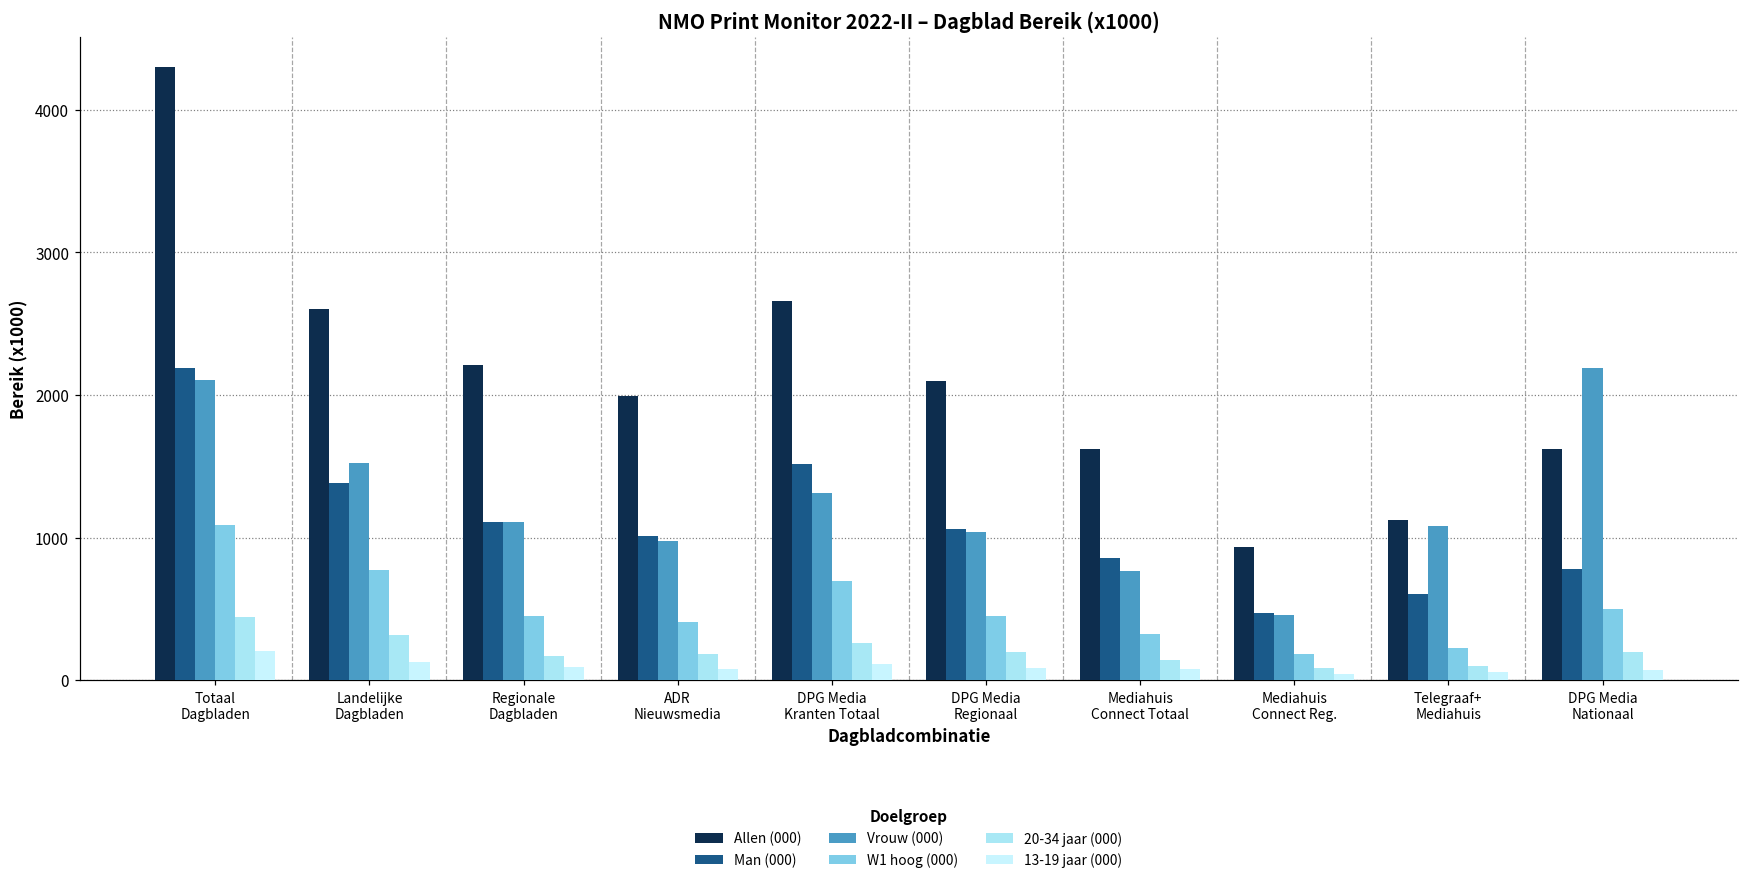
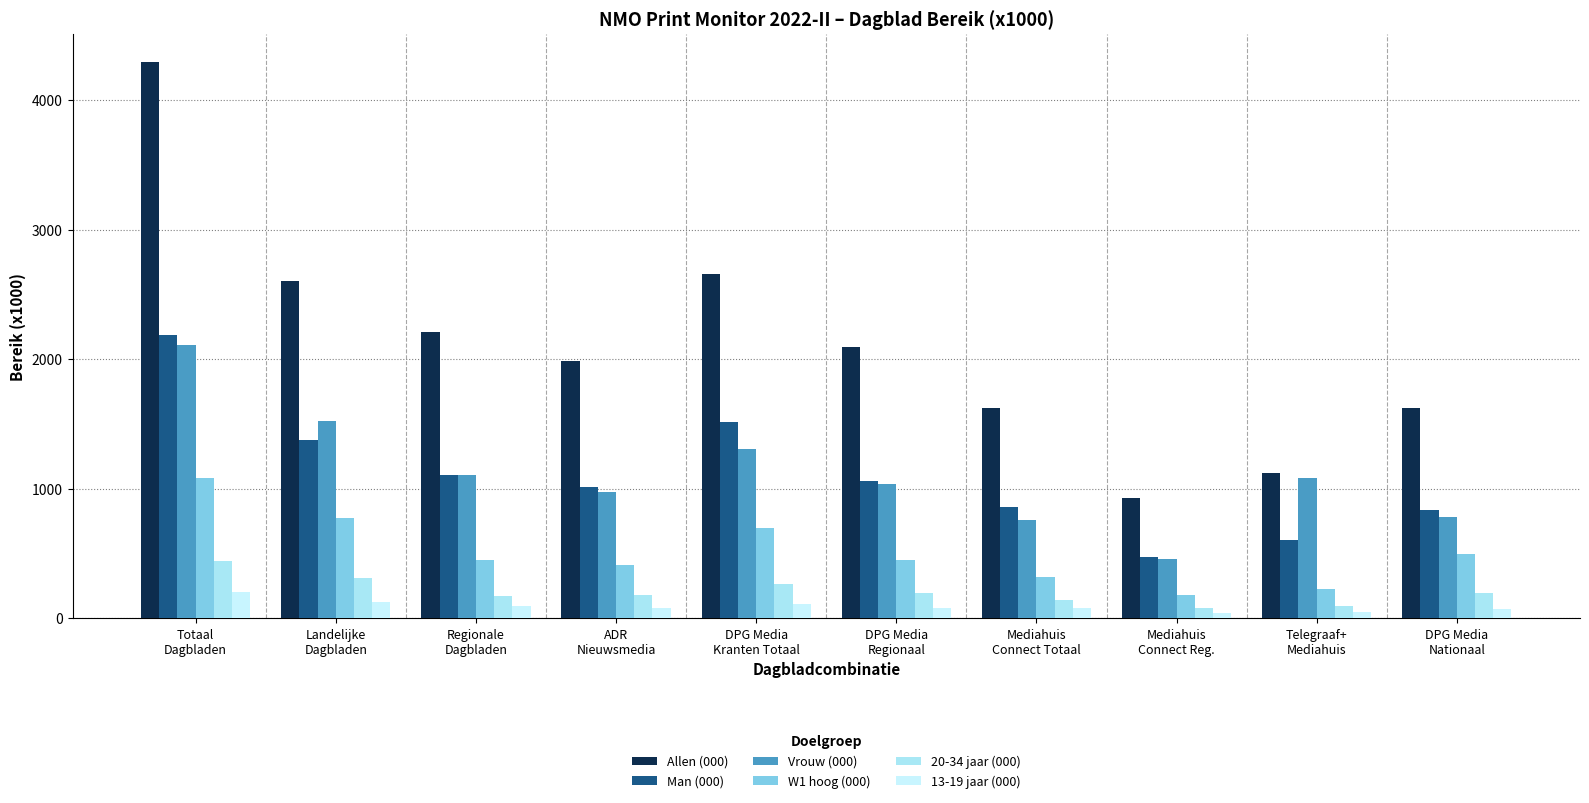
Man (000), DPG Media Nationaal: 780 -> 840
Vrouw (000), DPG Media Nationaal: 2190 -> 780
